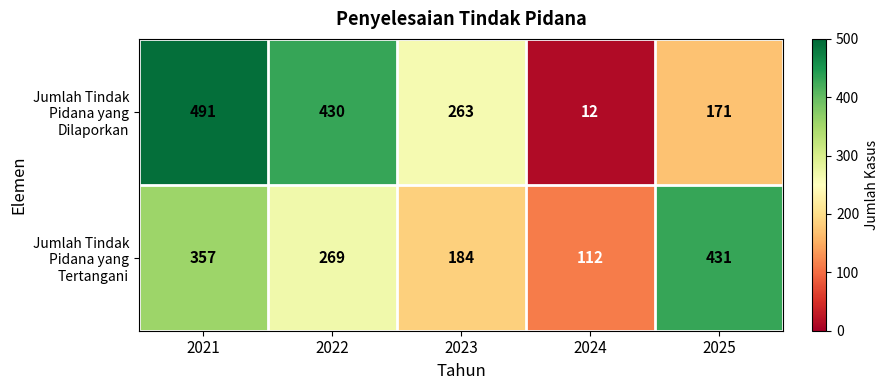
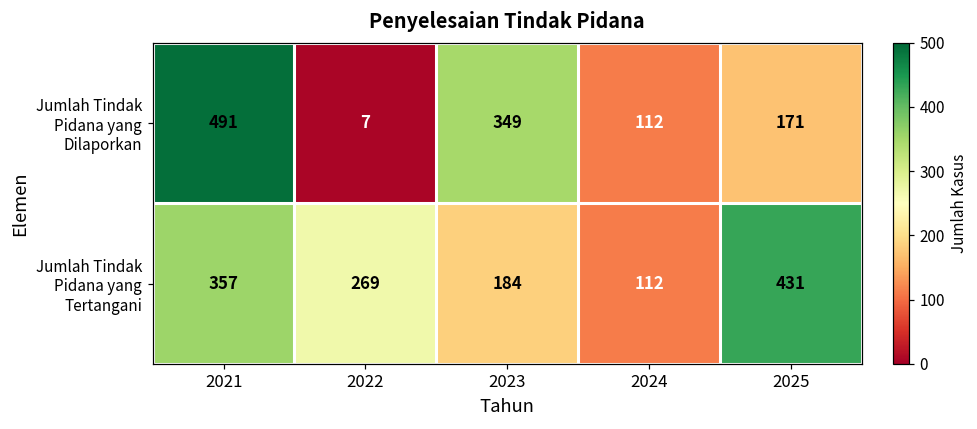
Jumlah Tindak Pidana yang Dilaporkan, 2022: 430 -> 7
Jumlah Tindak Pidana yang Dilaporkan, 2023: 263 -> 349
Jumlah Tindak Pidana yang Dilaporkan, 2024: 12 -> 112
